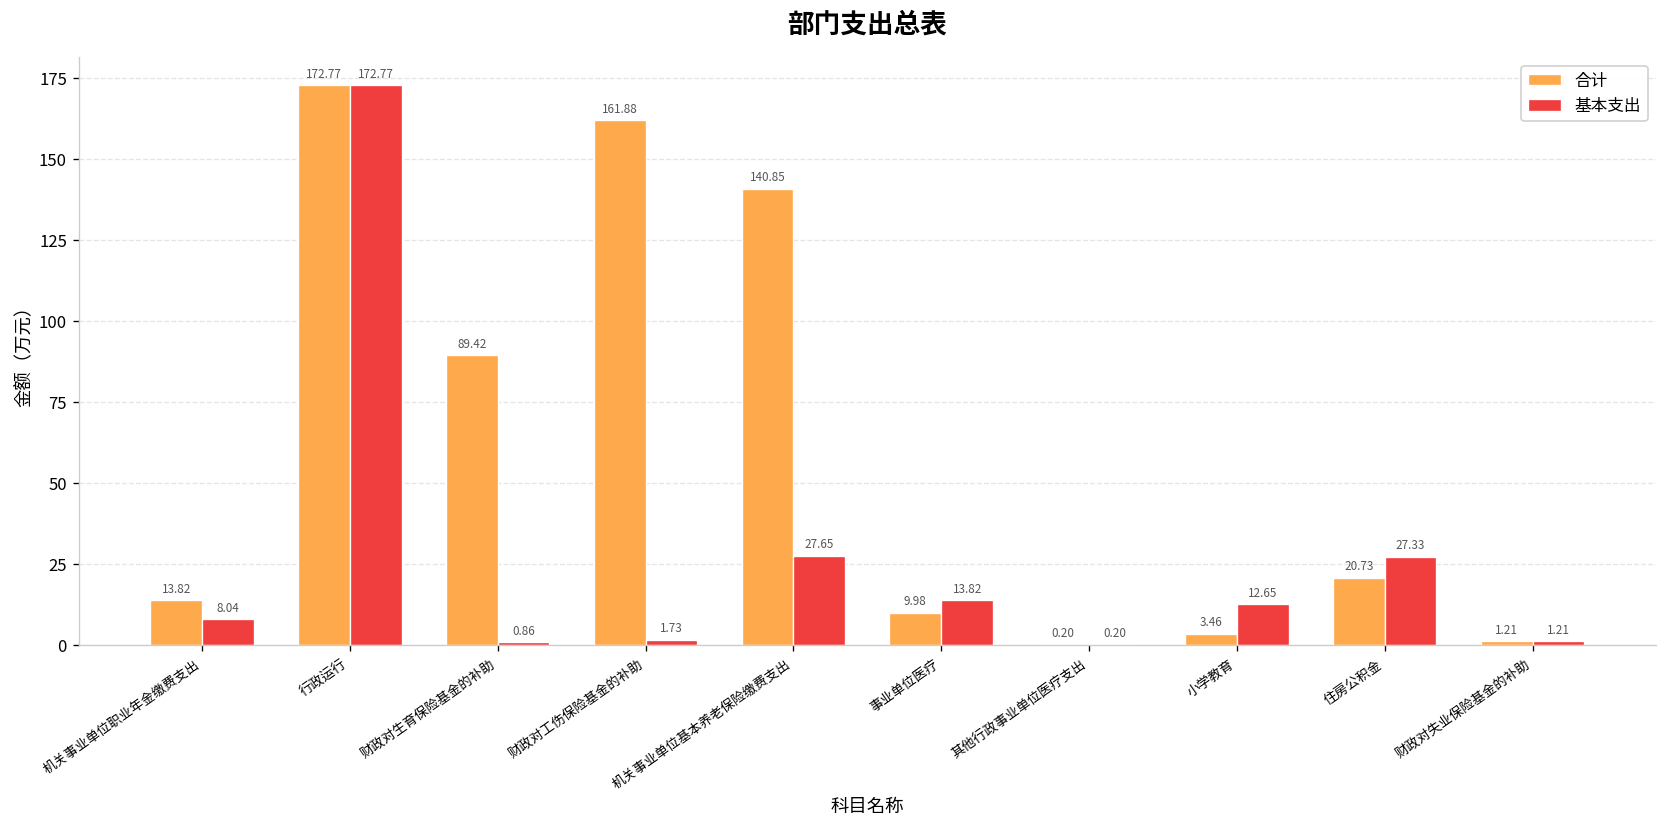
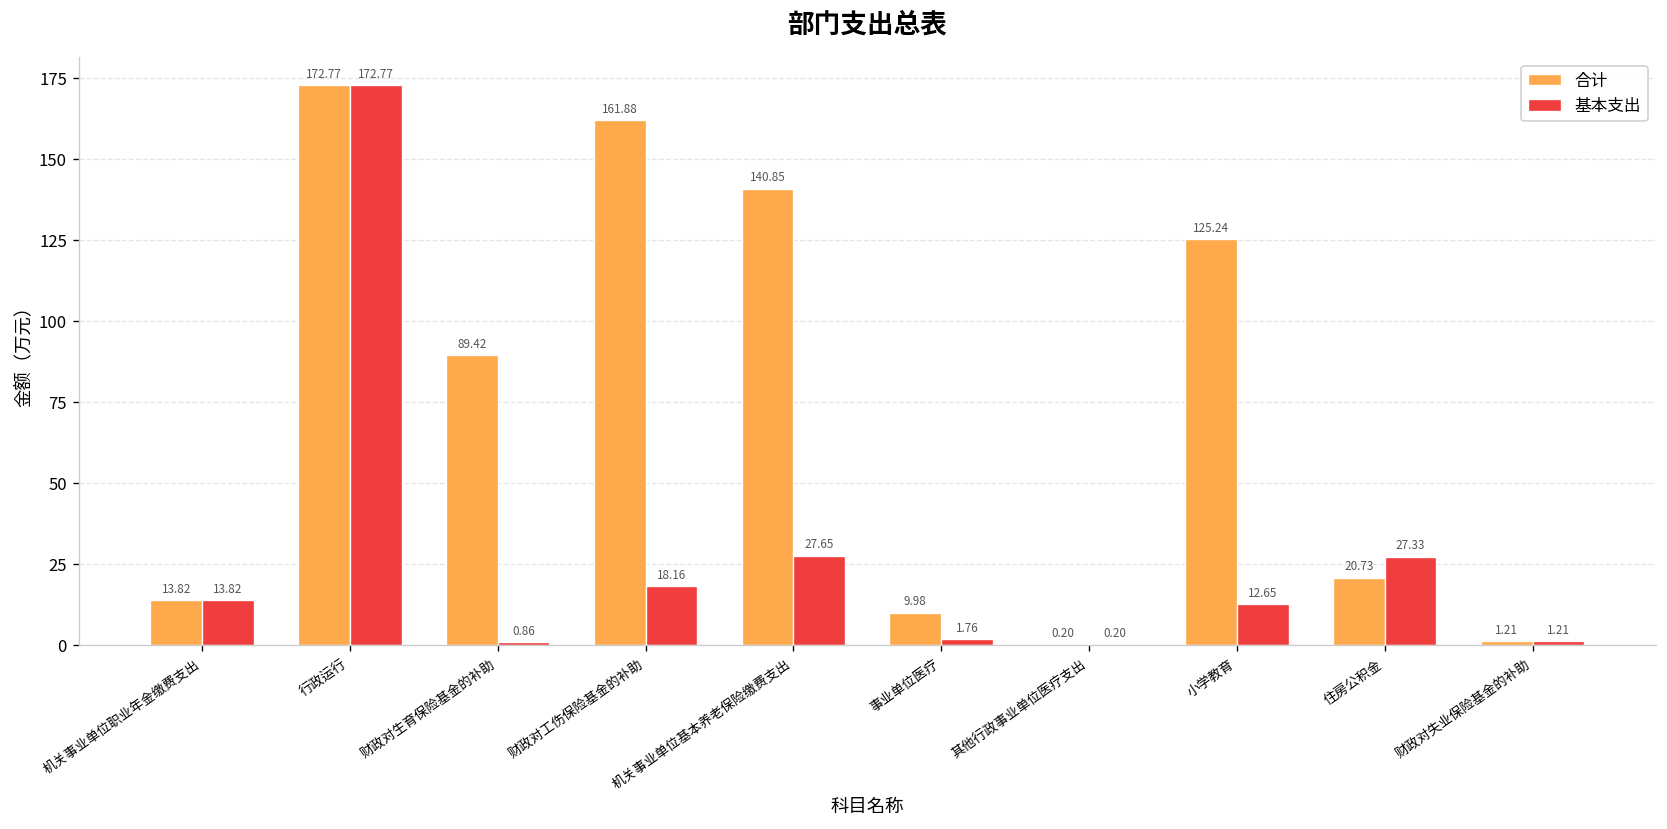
基本支出, 机关事业单位职业年金缴费支出: 8.04 -> 13.82
基本支出, 财政对工伤保险基金的补助: 1.73 -> 18.16
基本支出, 事业单位医疗: 13.82 -> 1.76
合计, 小学教育: 3.46 -> 125.24
